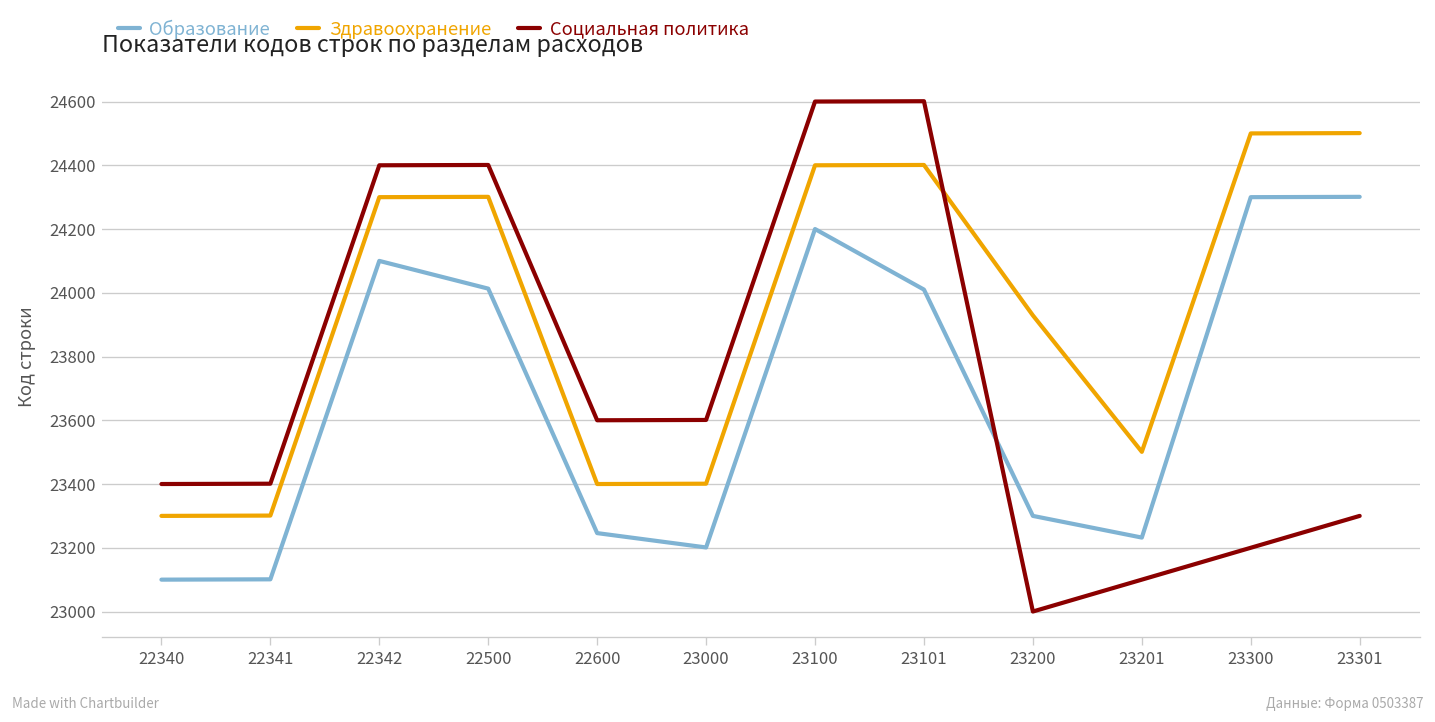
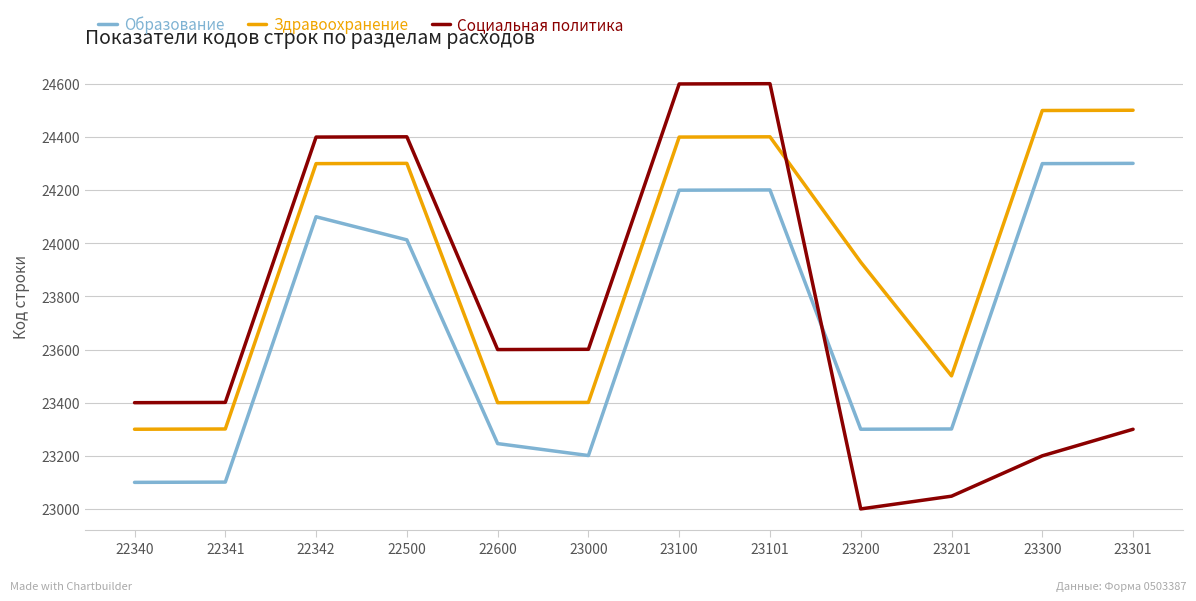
Образование, 23101: 24010 -> 24200
Образование, 23201: 23230 -> 23300
Социальная политика, 23201: 23100 -> 23050
